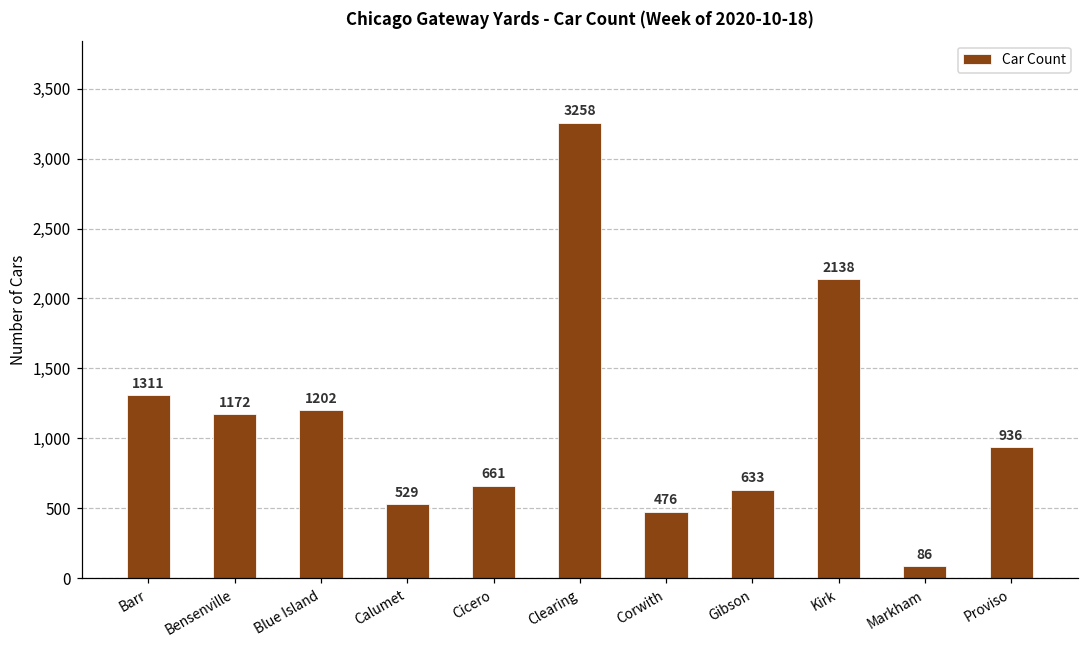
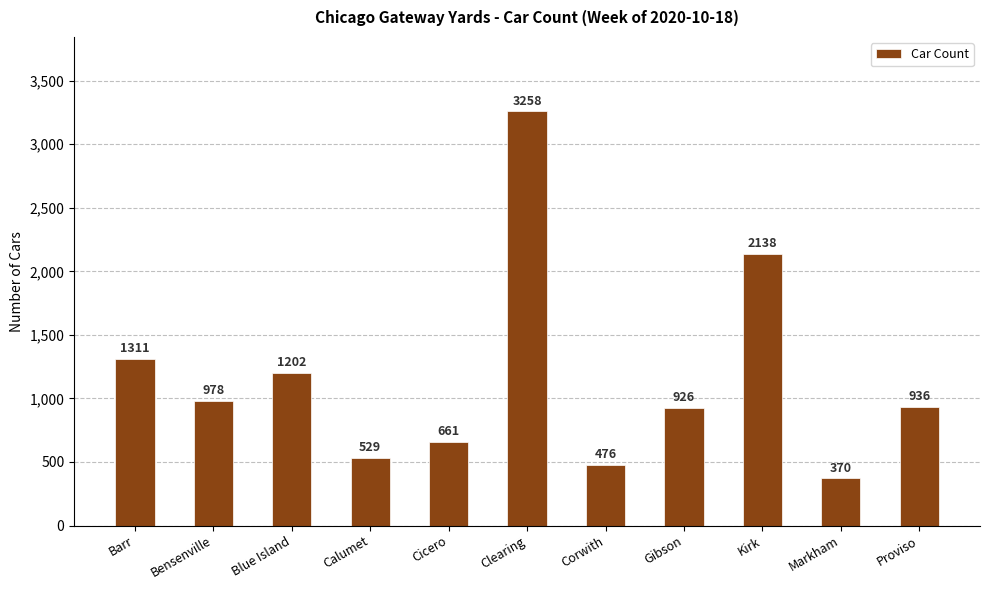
Bensenville: 1172 -> 978
Gibson: 633 -> 926
Markham: 86 -> 370
